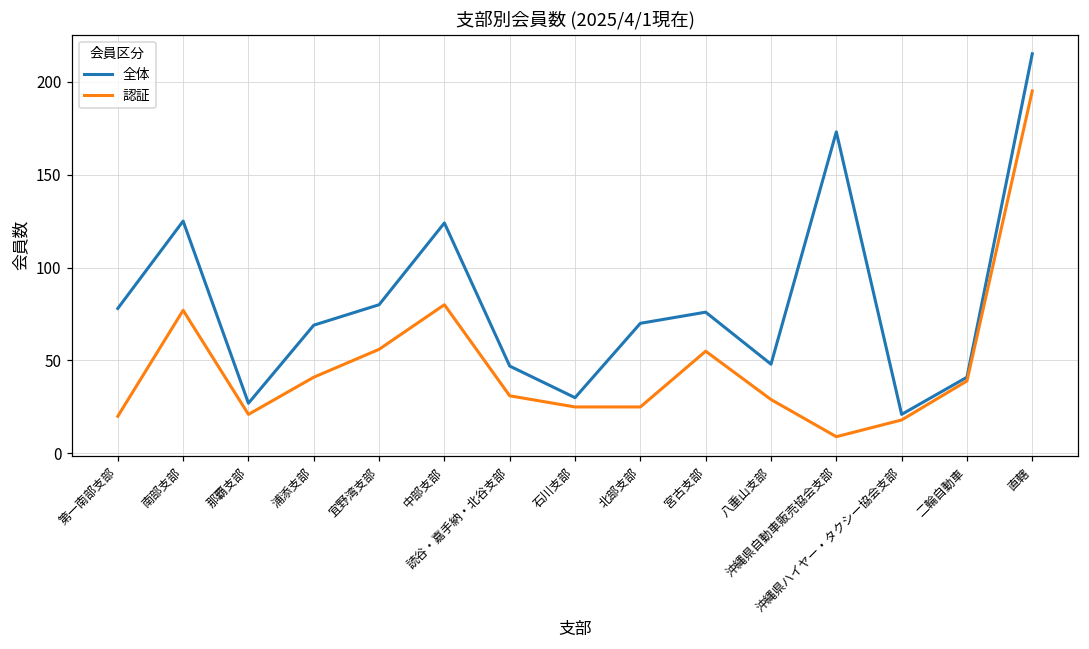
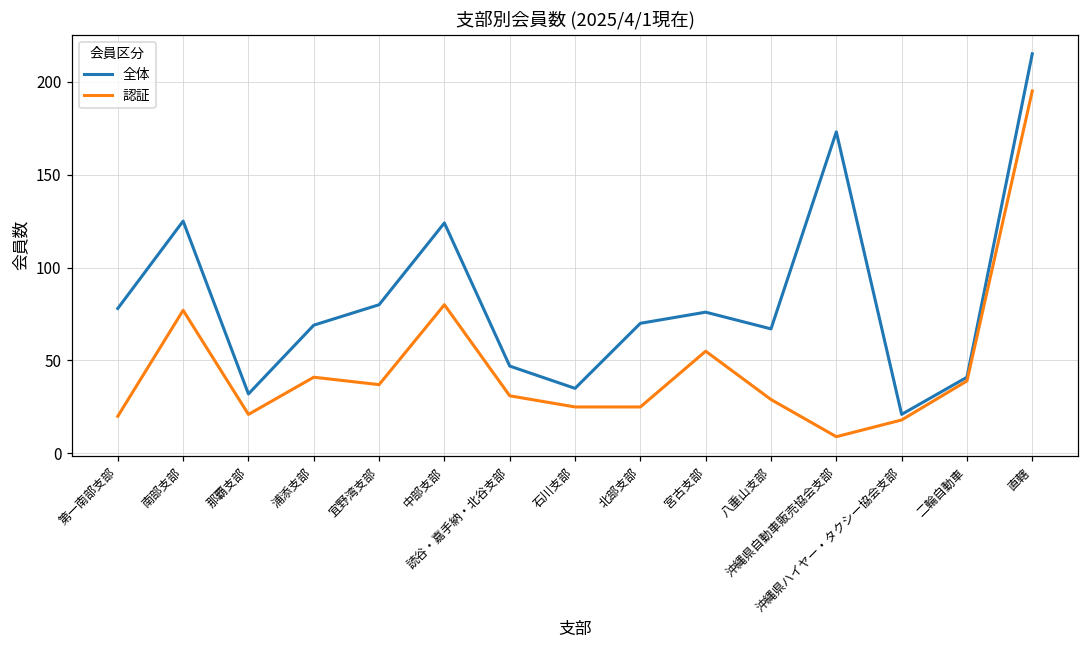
全体, 那覇支部: 27 -> 32
認証, 宜野湾支部: 56 -> 37
全体, 石川支部: 30 -> 35
全体, 八重山支部: 48 -> 67
